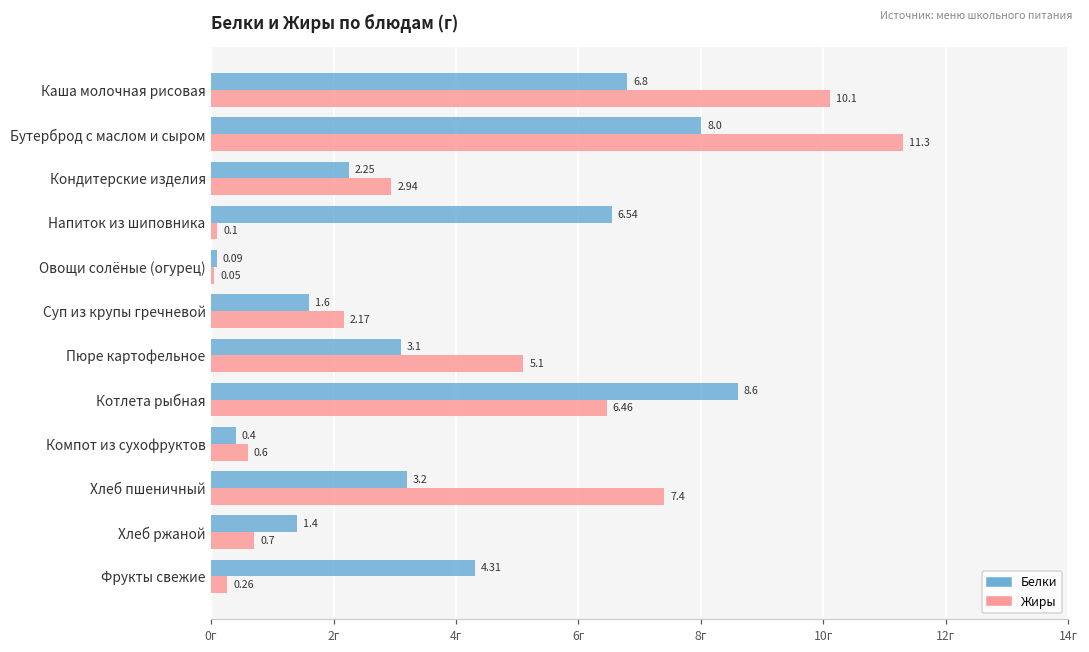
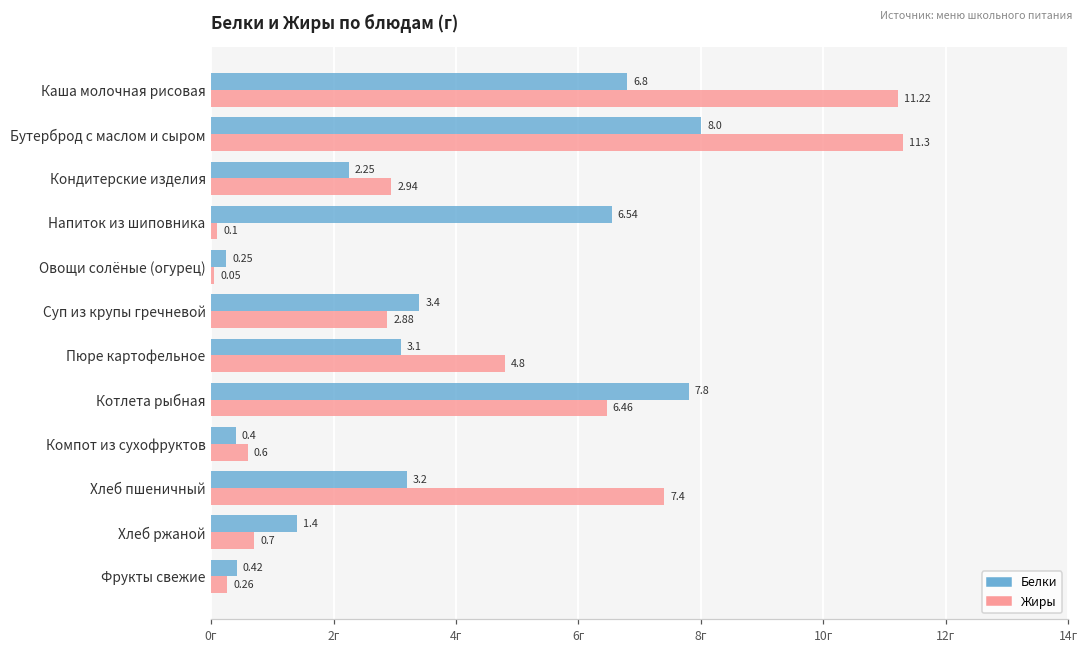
Жиры, Каша молочная рисовая: 10.1 -> 11.22
Белки, Овощи солёные (огурец): 0.09 -> 0.25
Белки, Суп из крупы гречневой: 1.6 -> 3.4
Жиры, Суп из крупы гречневой: 2.17 -> 2.88
Жиры, Пюре картофельное: 5.1 -> 4.8
Белки, Котлета рыбная: 8.6 -> 7.8
Белки, Фрукты свежие: 4.31 -> 0.42
